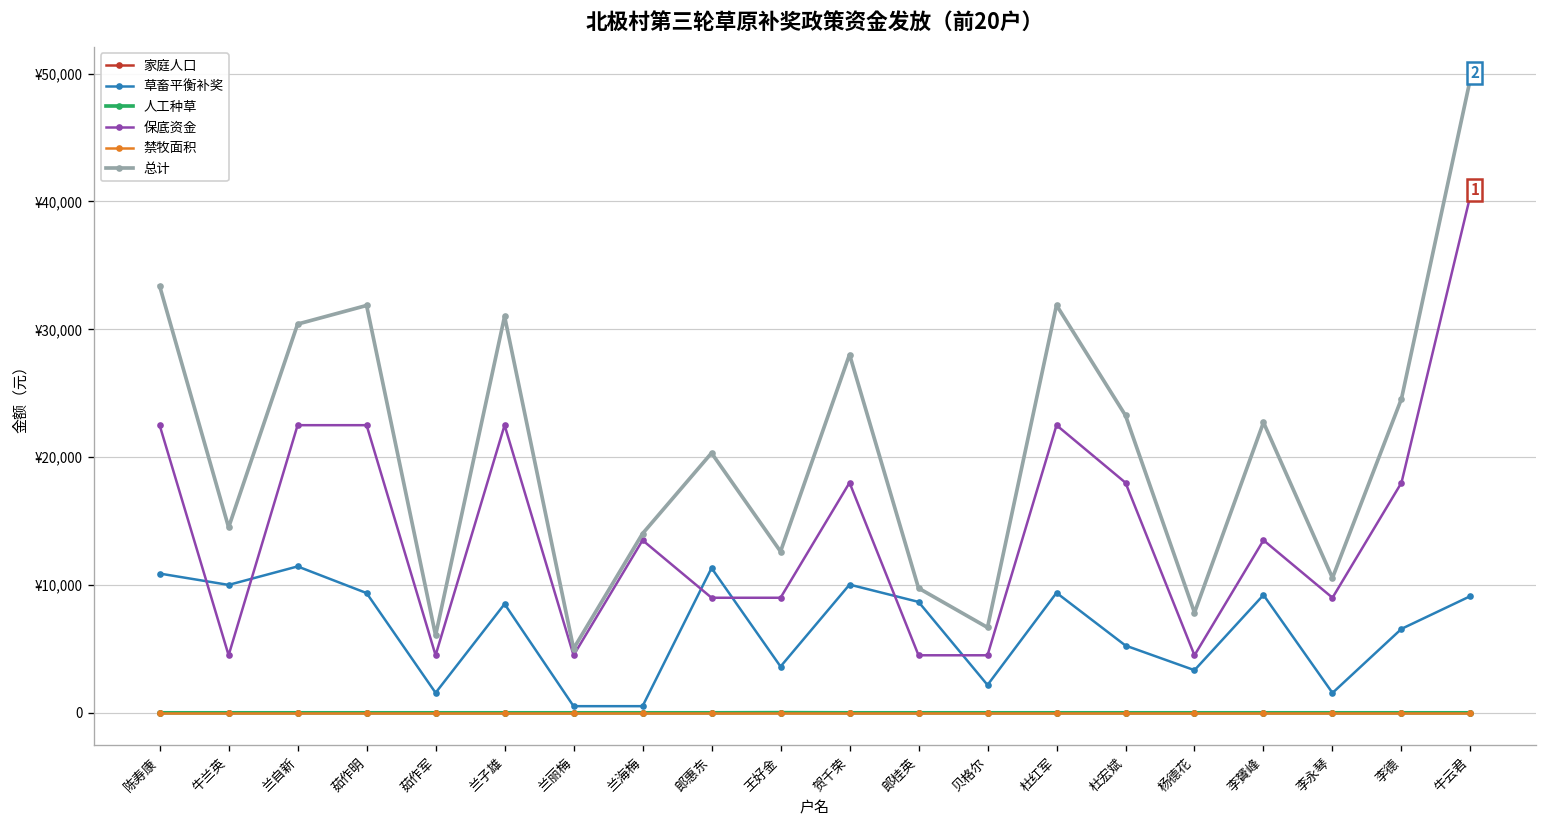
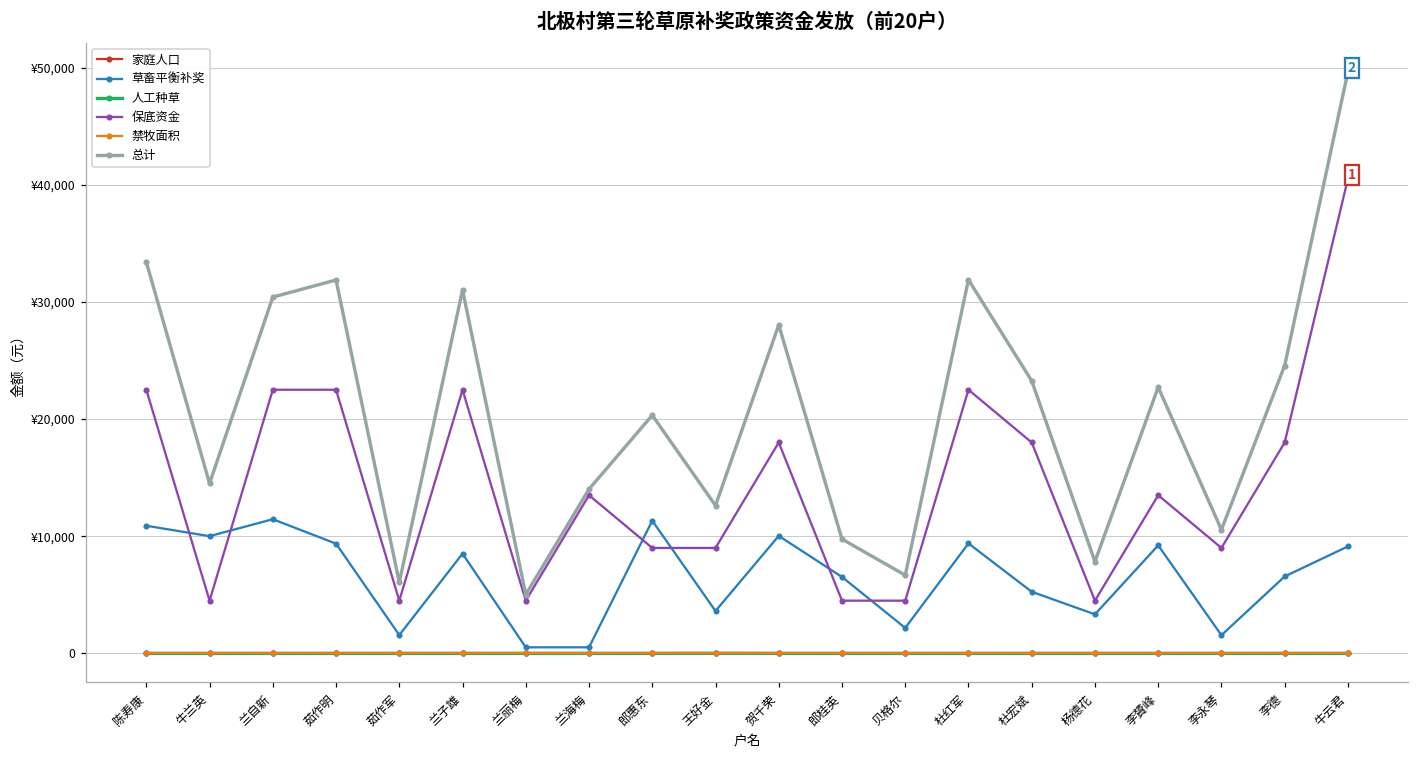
草畜平衡补奖, 郎桂英: ¥8,700 -> ¥6,500
